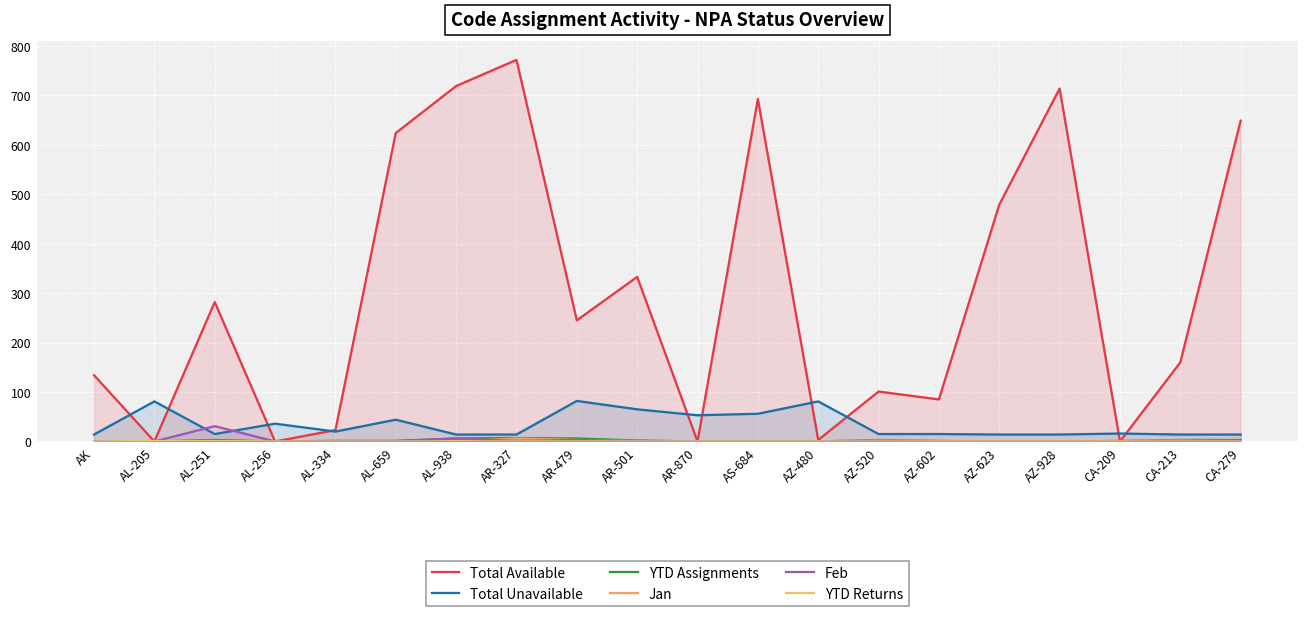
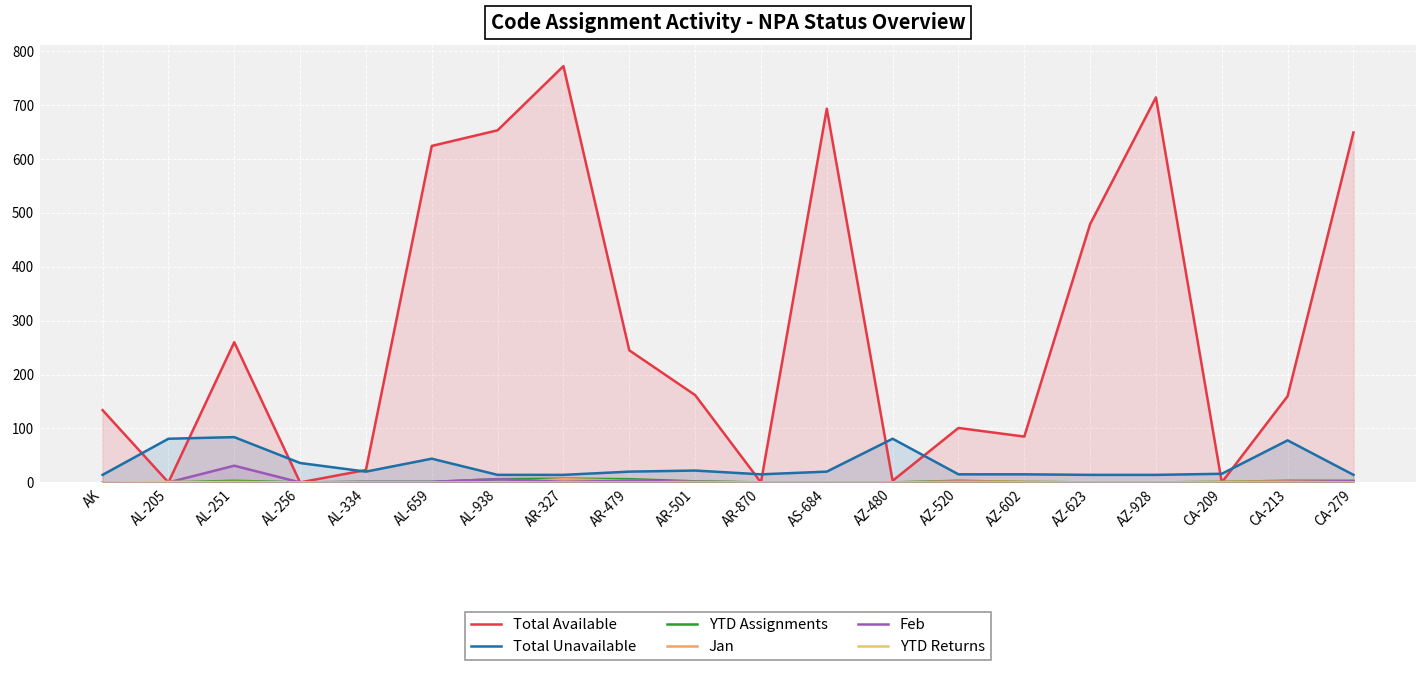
Total Available, AL-251: 280 -> 260
Total Unavailable, AL-251: 20 -> 80
Total Available, AL-938: 720 -> 650
Total Unavailable, AR-479: 80 -> 20
Total Available, AR-501: 330 -> 160
Total Unavailable, AR-501: 70 -> 20
Total Unavailable, AR-870: 50 -> 20
Total Unavailable, AS-684: 60 -> 20
Total Unavailable, CA-213: 10 -> 80
